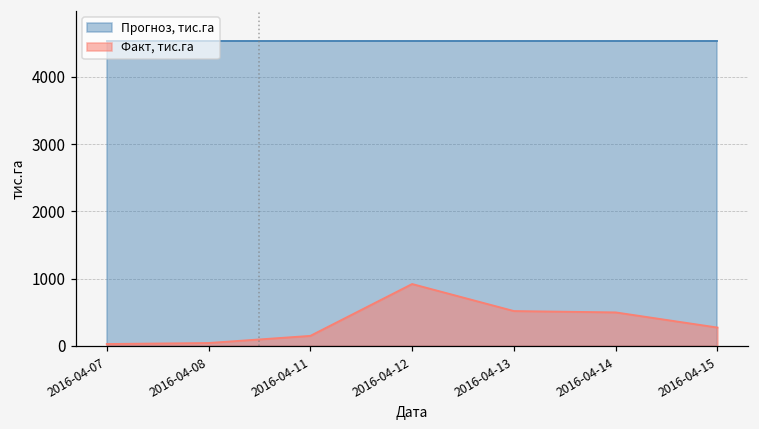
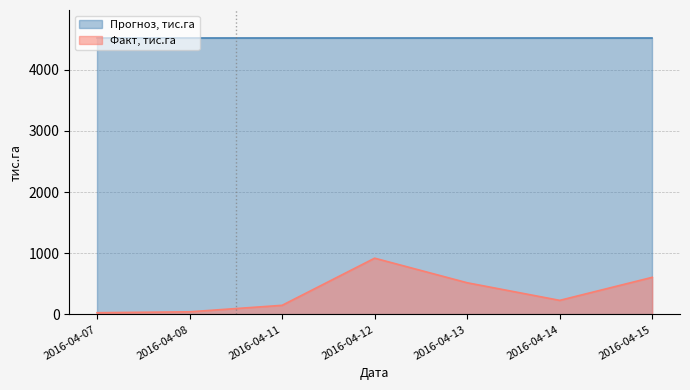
Факт, тис.га, 2016-04-14: 500 -> 200
Факт, тис.га, 2016-04-15: 300 -> 600
